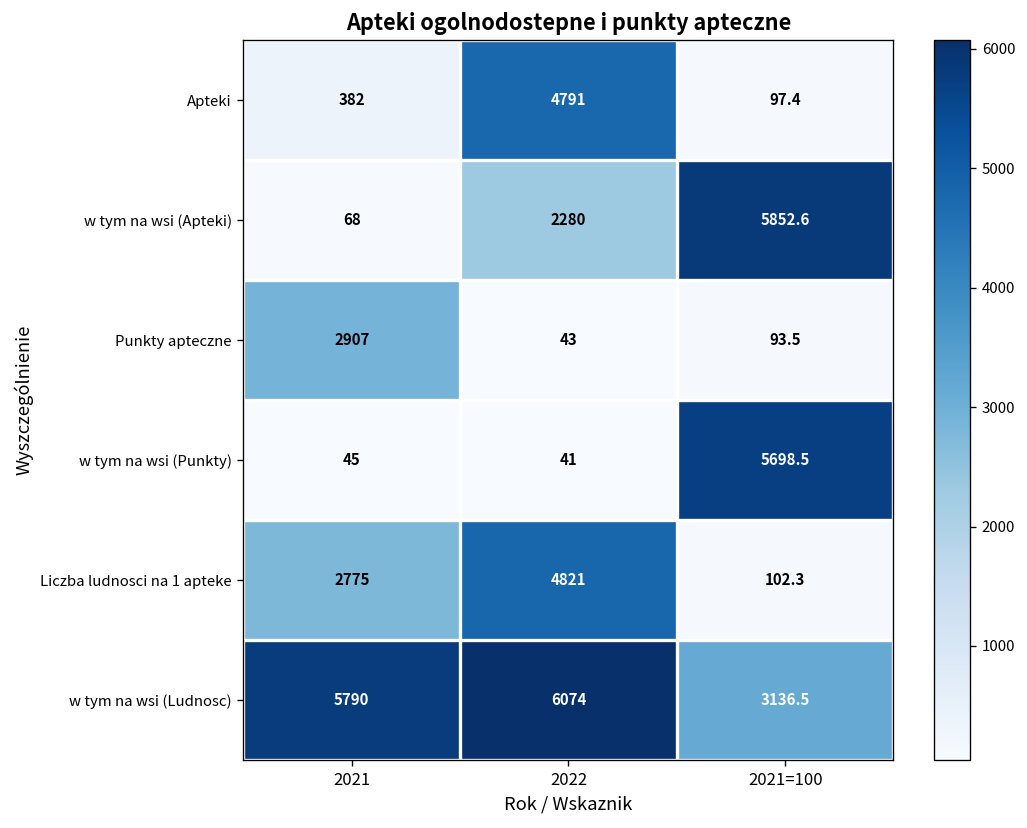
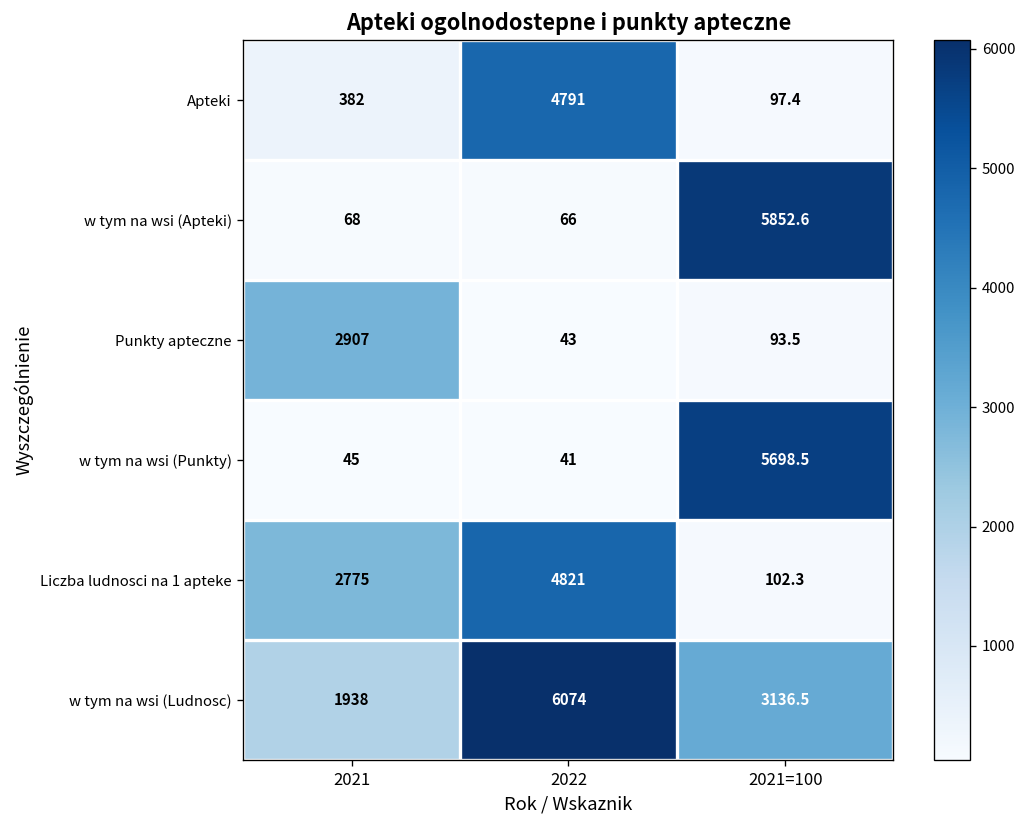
w tym na wsi (Apteki), 2022: 2280 -> 66
w tym na wsi (Ludnosc), 2021: 5790 -> 1938
